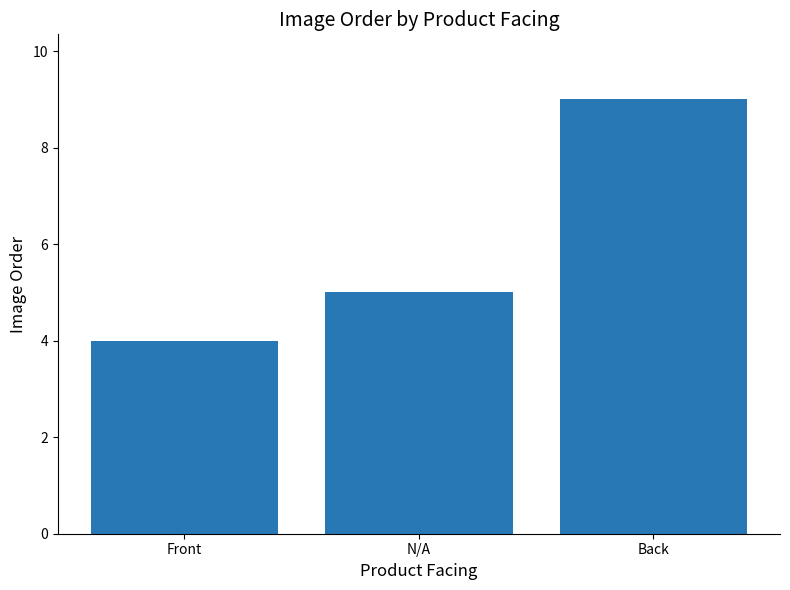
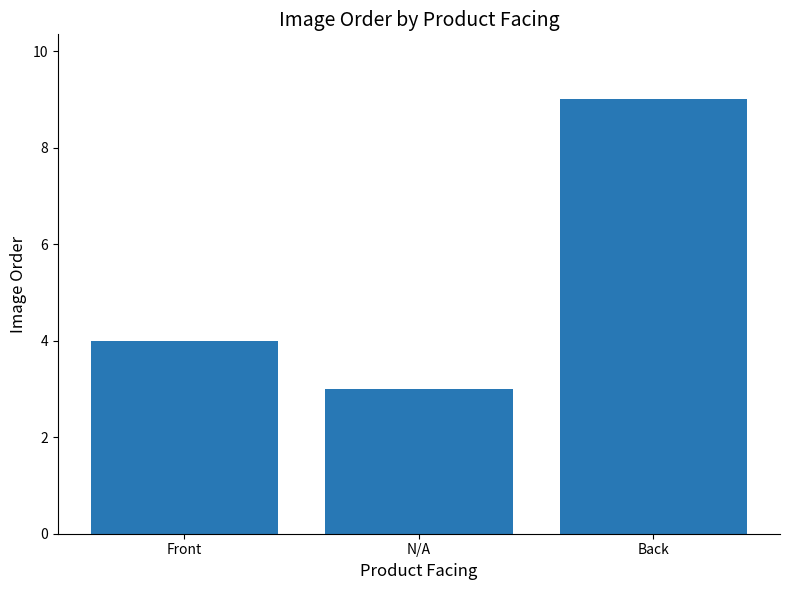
N/A: 5 -> 3
